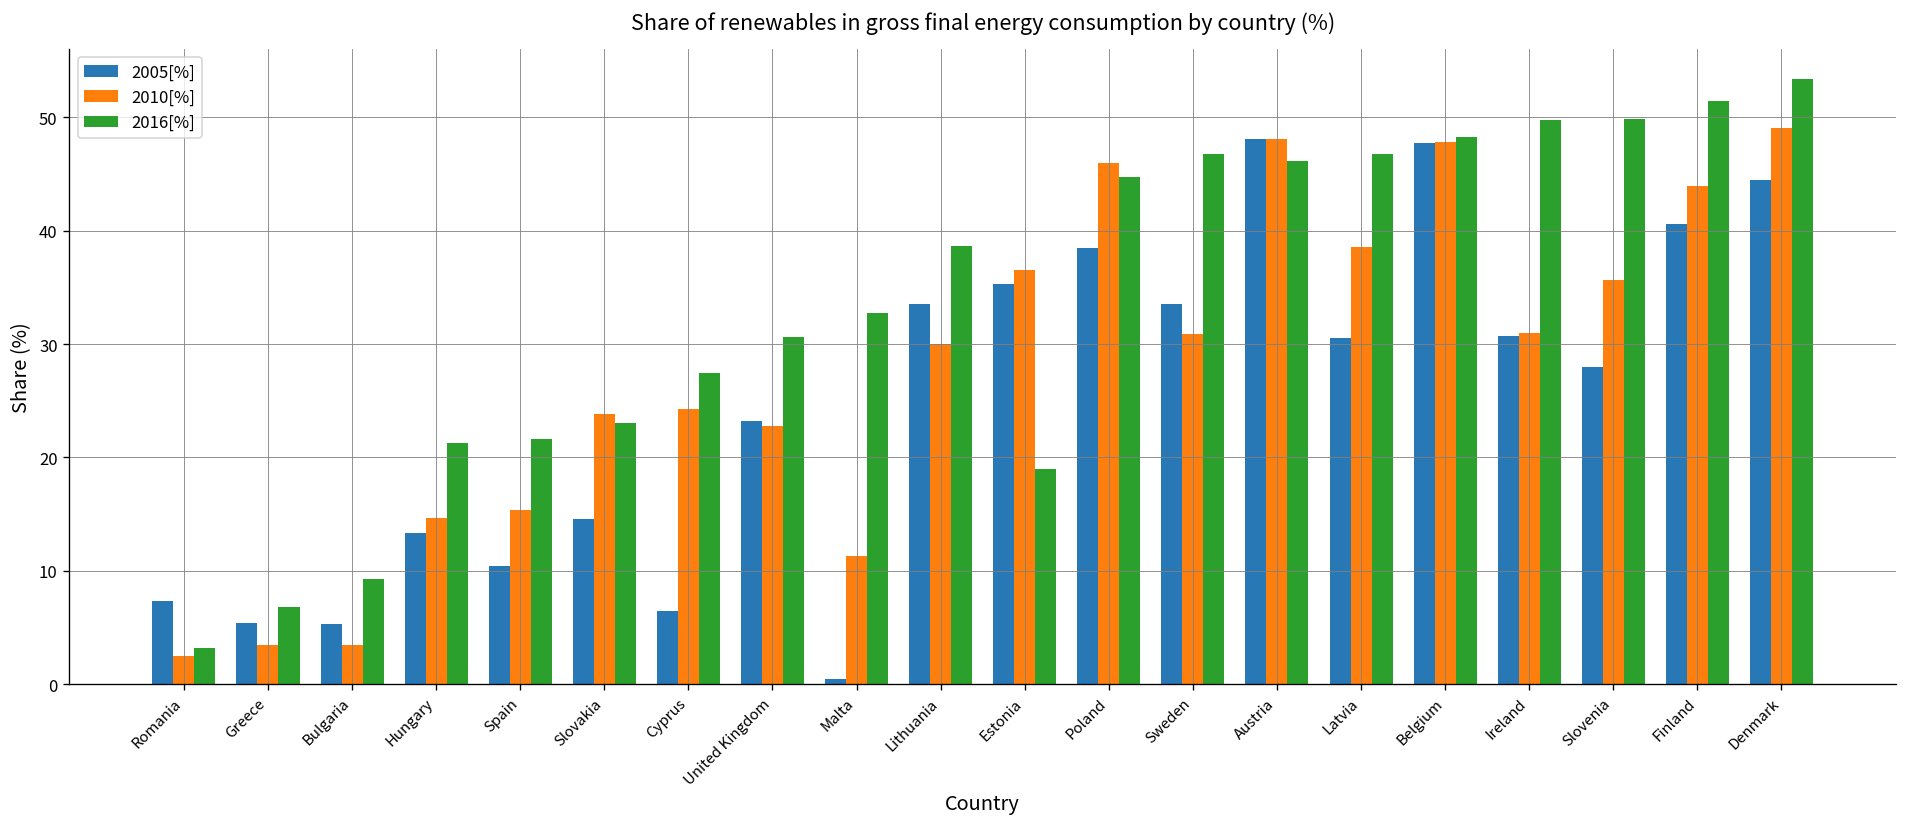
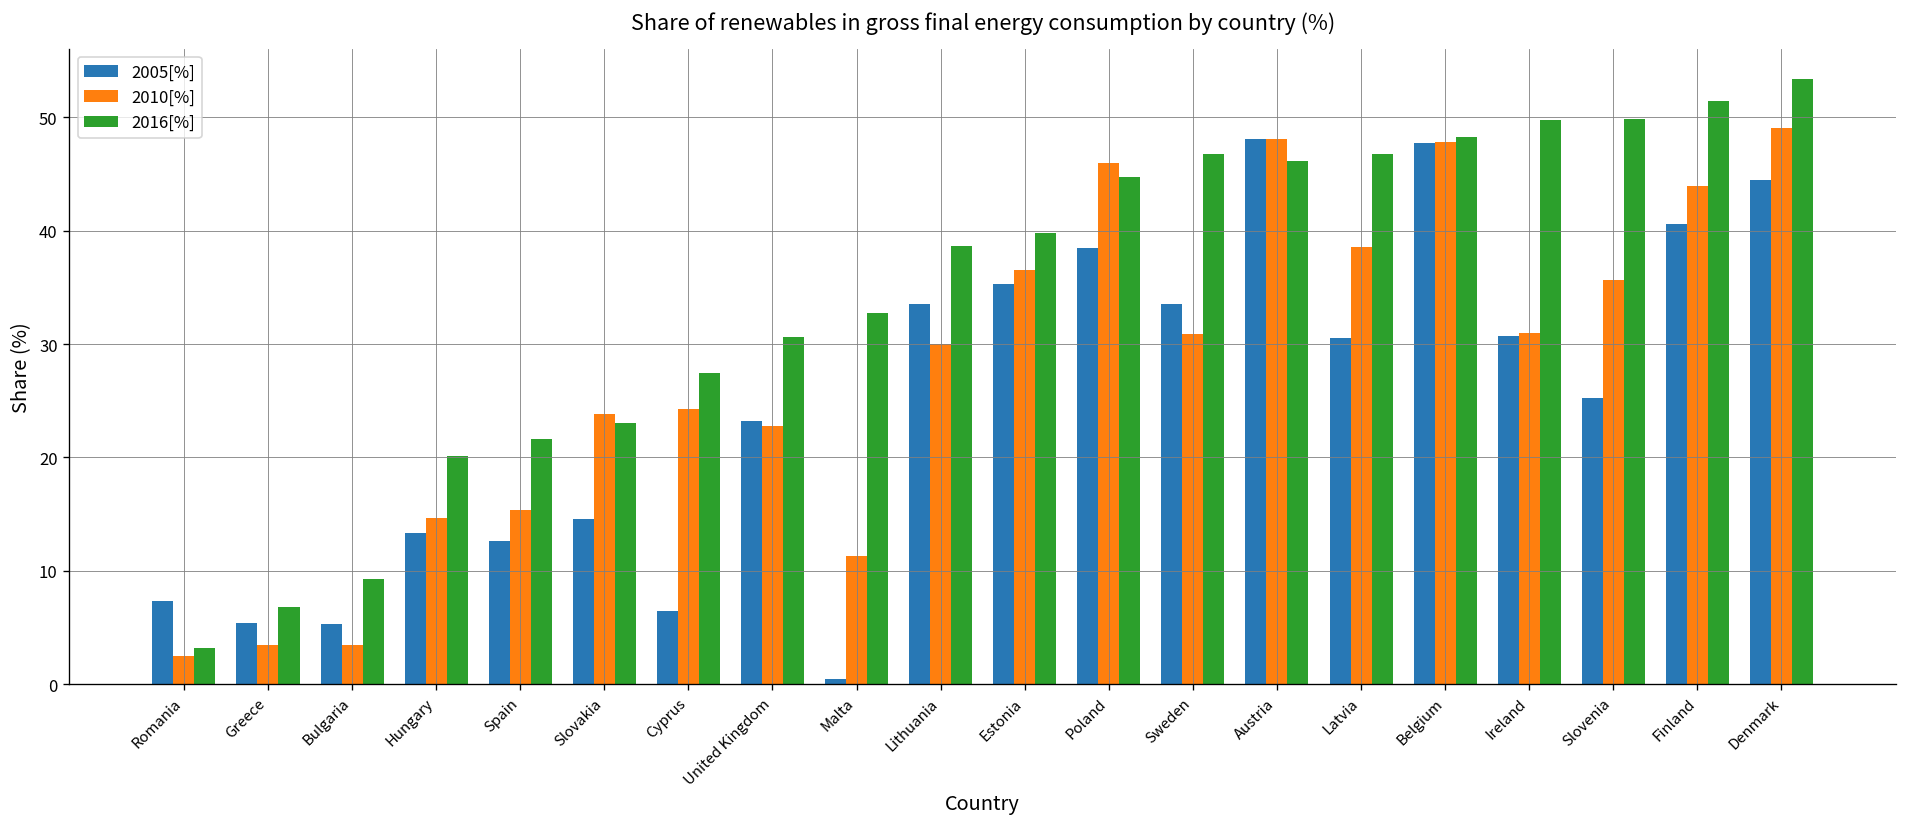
2016[%], Hungary: 21 -> 20
2005[%], Spain: 10 -> 13
2016[%], Estonia: 19 -> 40
2005[%], Slovenia: 28 -> 25
